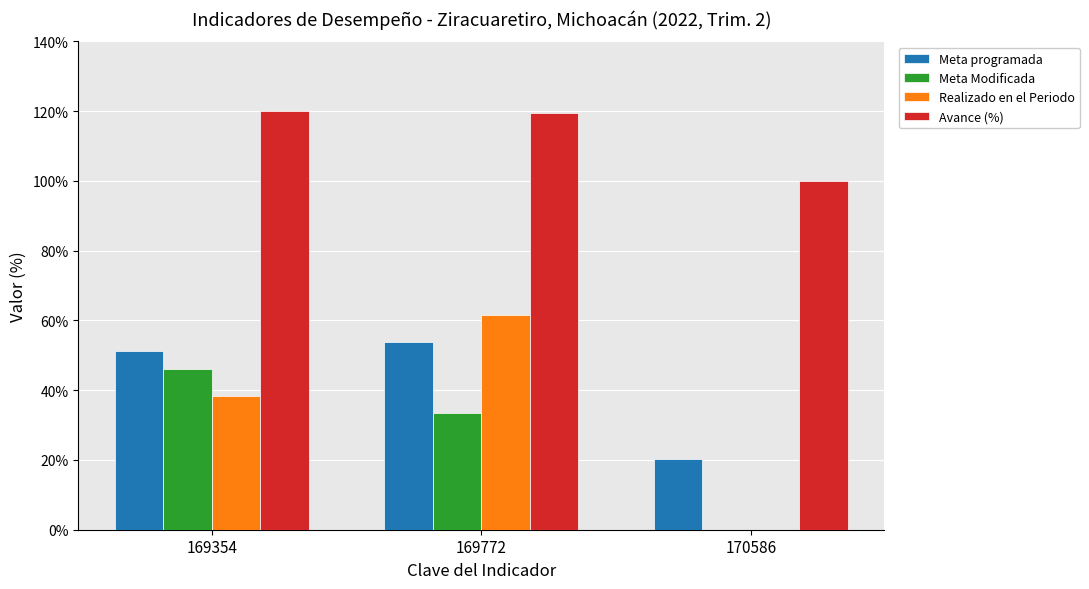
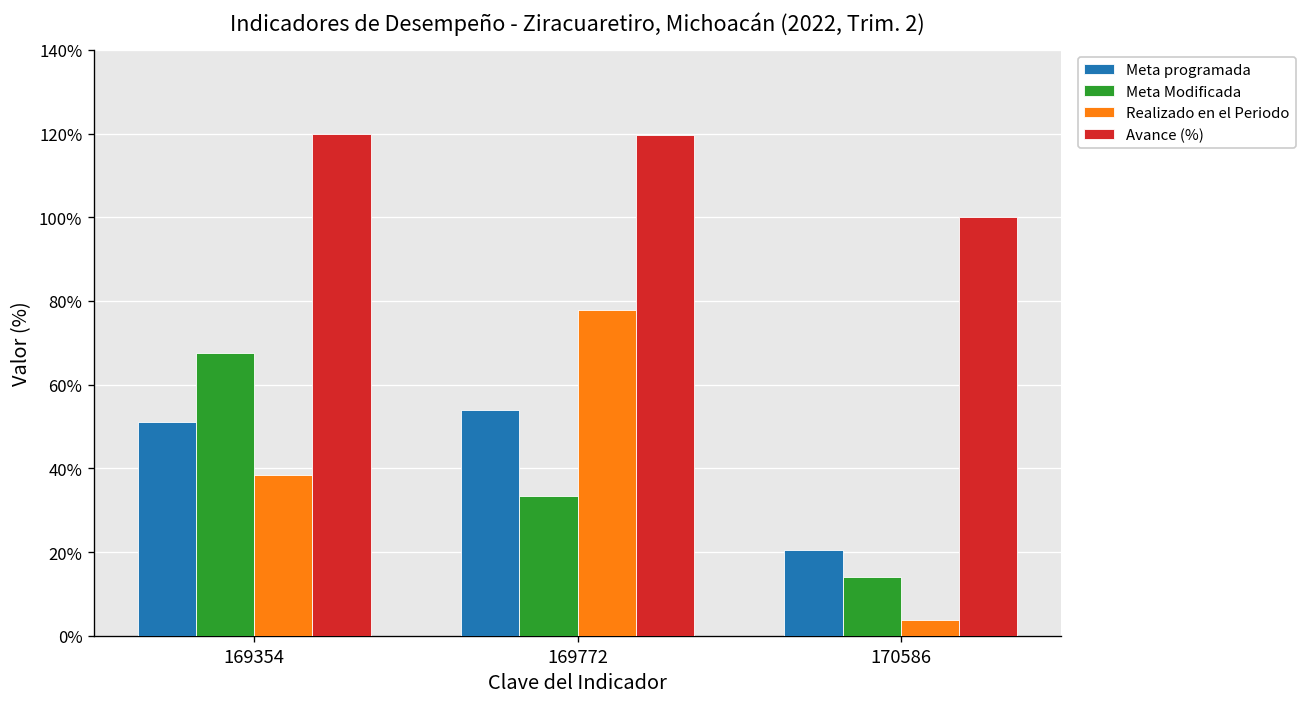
Meta Modificada, 169354: 46% -> 68%
Realizado en el Periodo, 169772: 62% -> 78%
Meta Modificada, 170586: 0% -> 14%
Realizado en el Periodo, 170586: 0% -> 4%
